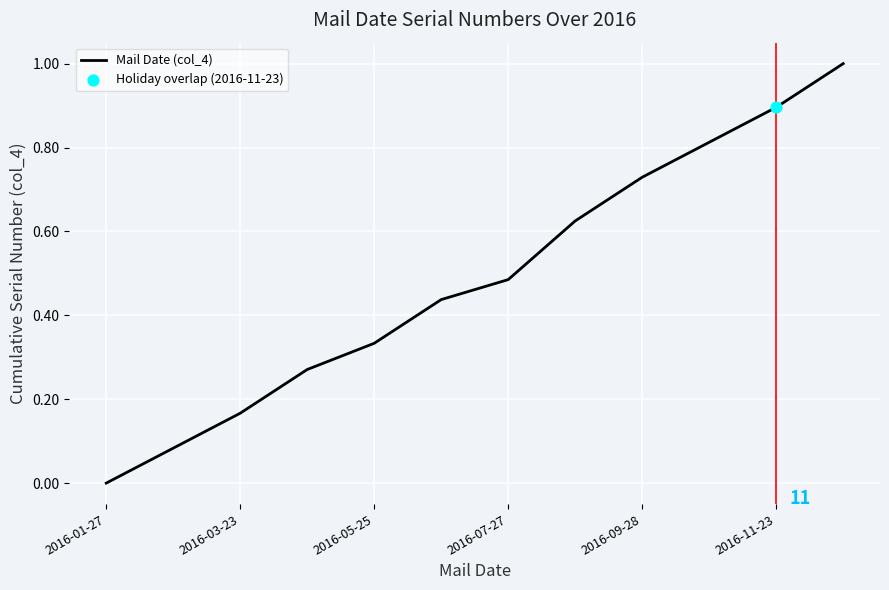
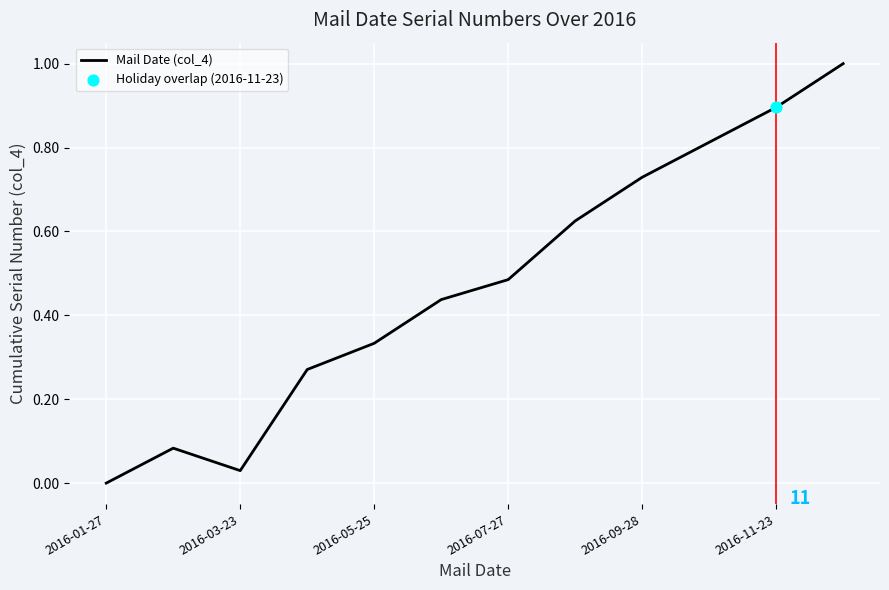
Mail Date (col_4), 2016-03-23: 0.17 -> 0.03
